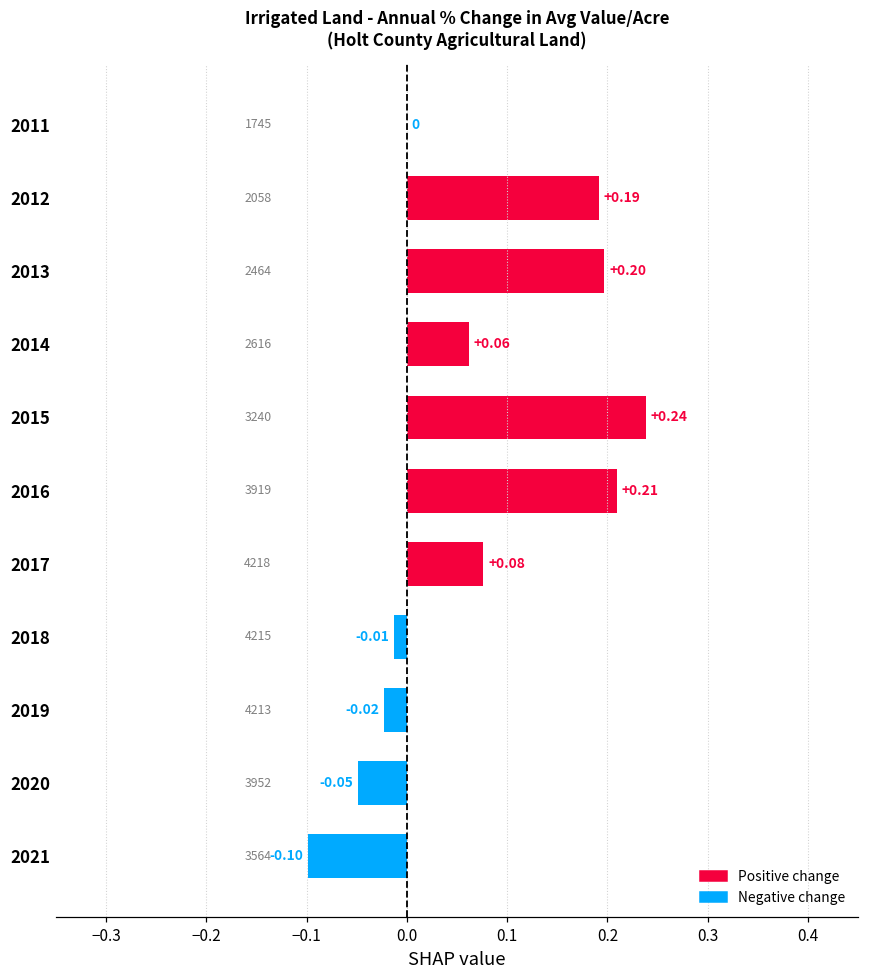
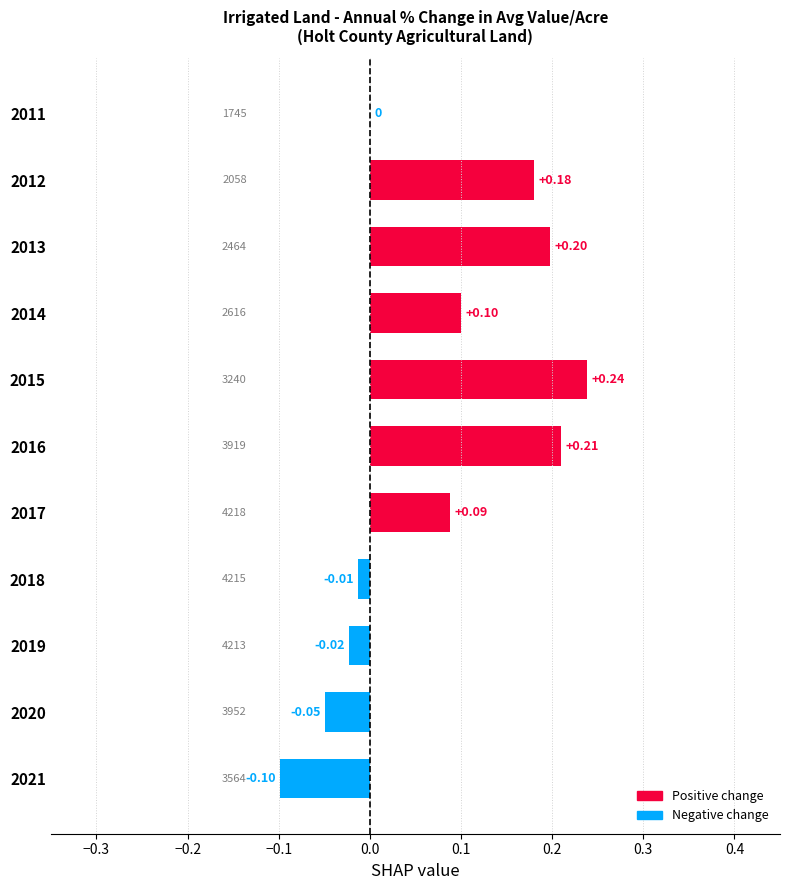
2012: +0.19 -> +0.18
2014: +0.06 -> +0.10
2017: +0.08 -> +0.09
